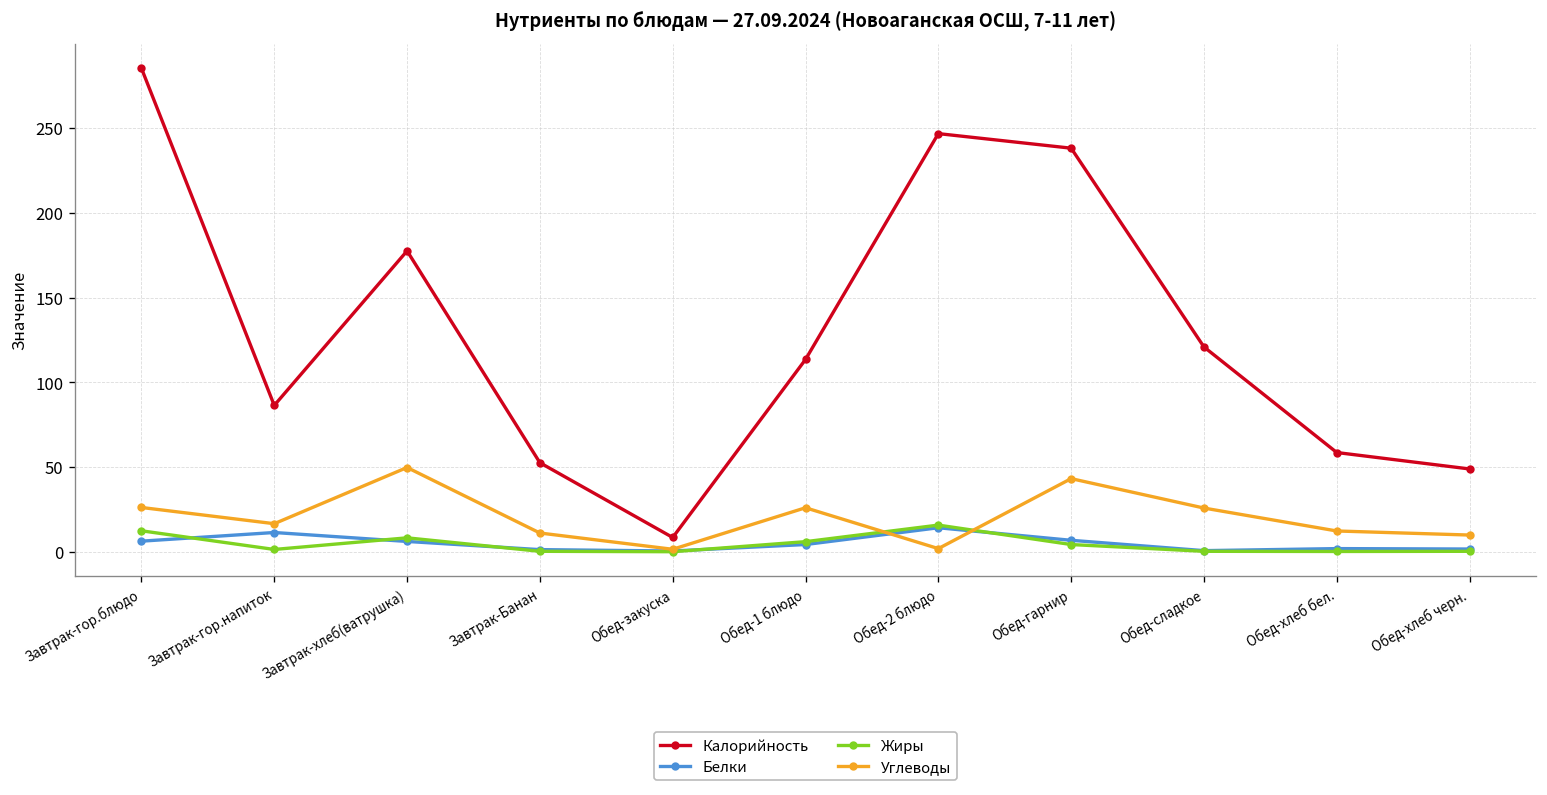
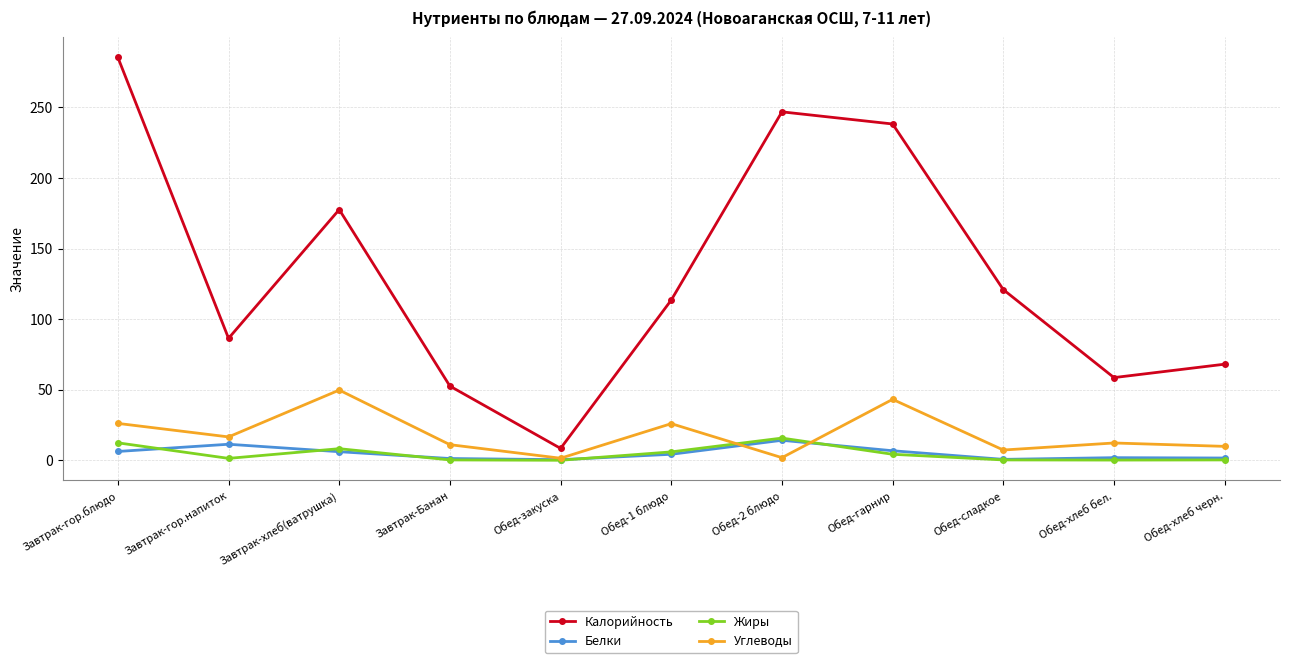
Углеводы, Обед-сладкое: 26 -> 7
Калорийность, Обед-хлеб черн.: 49 -> 68
